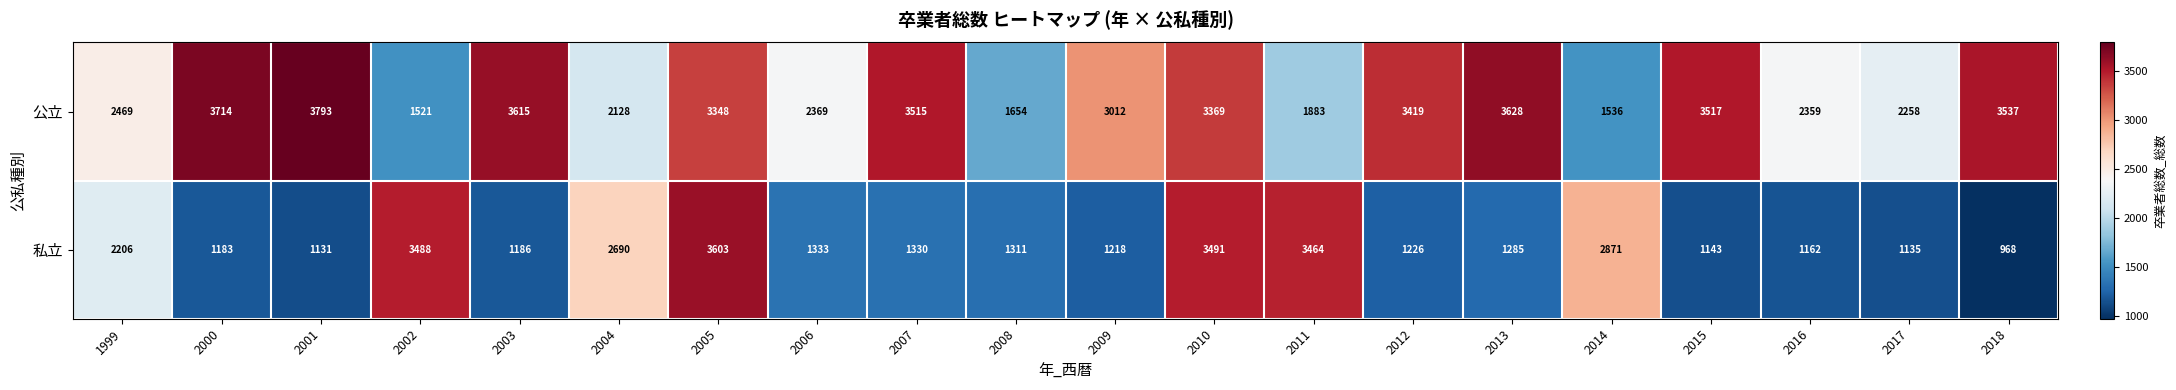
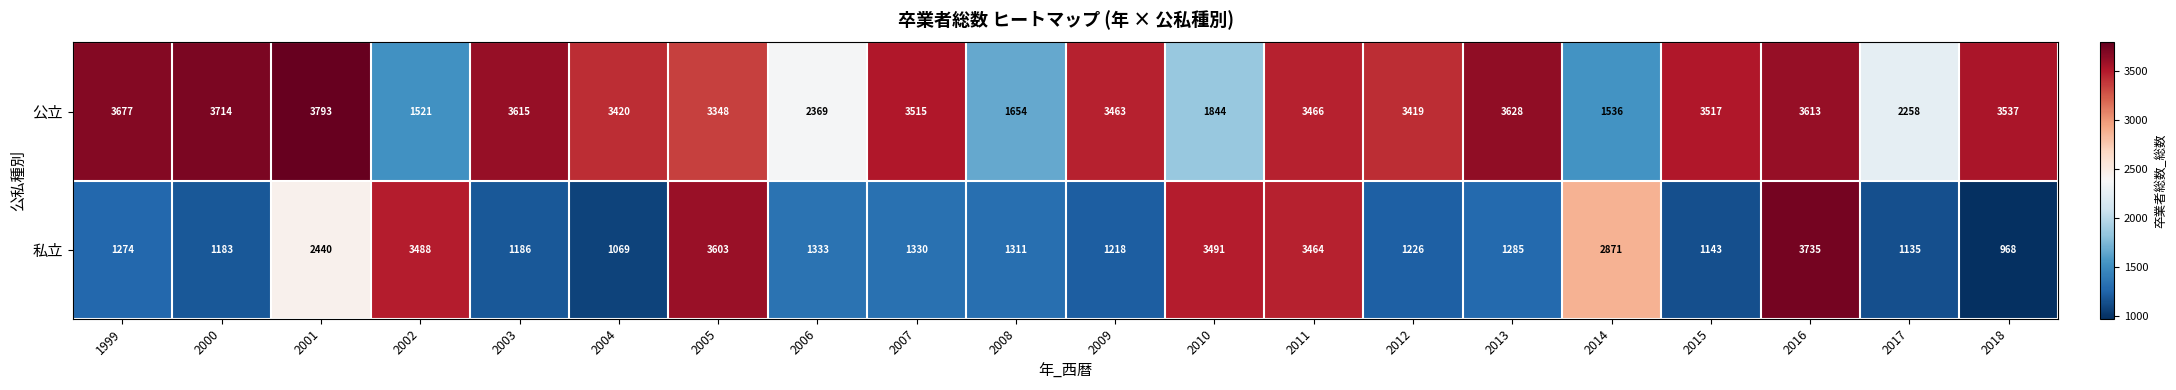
公立, 1999: 2469 -> 3677
公立, 2004: 2128 -> 3420
公立, 2009: 3012 -> 3463
公立, 2010: 3369 -> 1844
公立, 2011: 1883 -> 3466
公立, 2016: 2359 -> 3613
私立, 1999: 2206 -> 1274
私立, 2001: 1131 -> 2440
私立, 2004: 2690 -> 1069
私立, 2016: 1162 -> 3735
